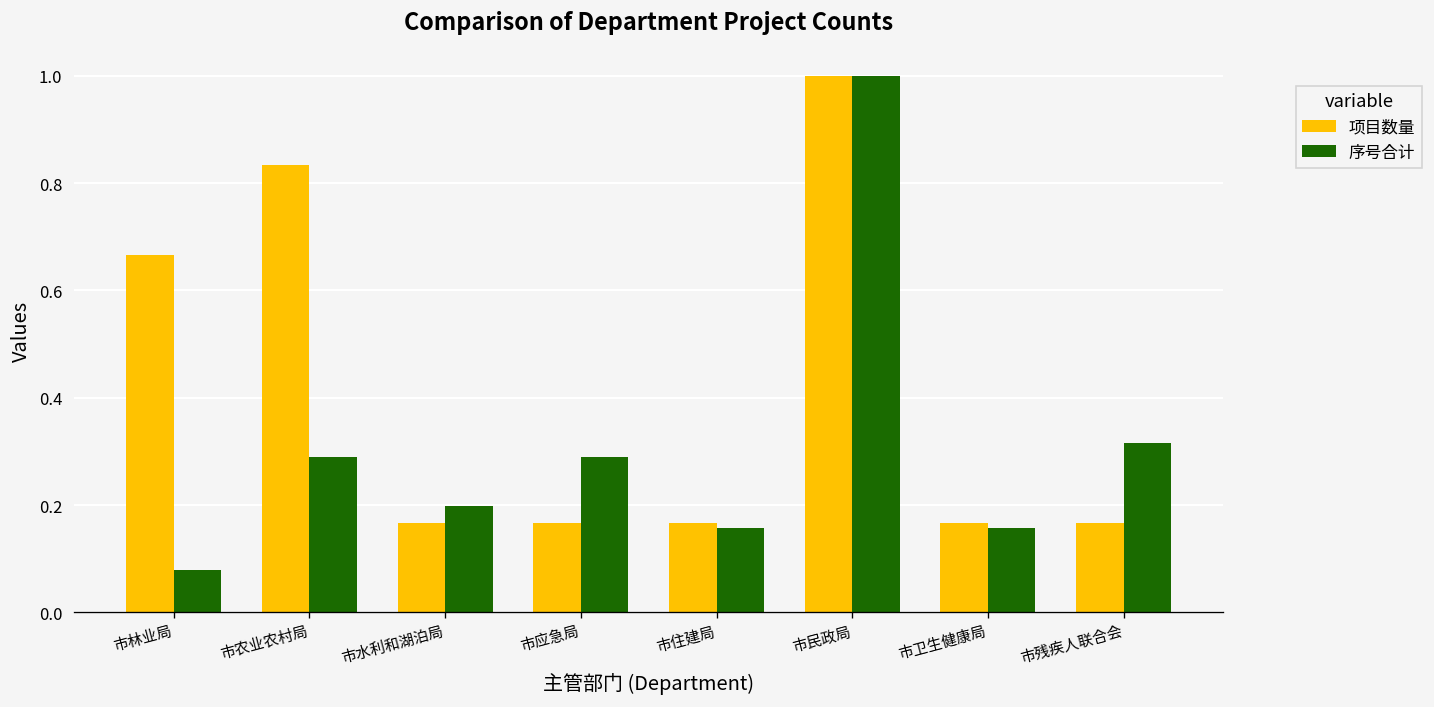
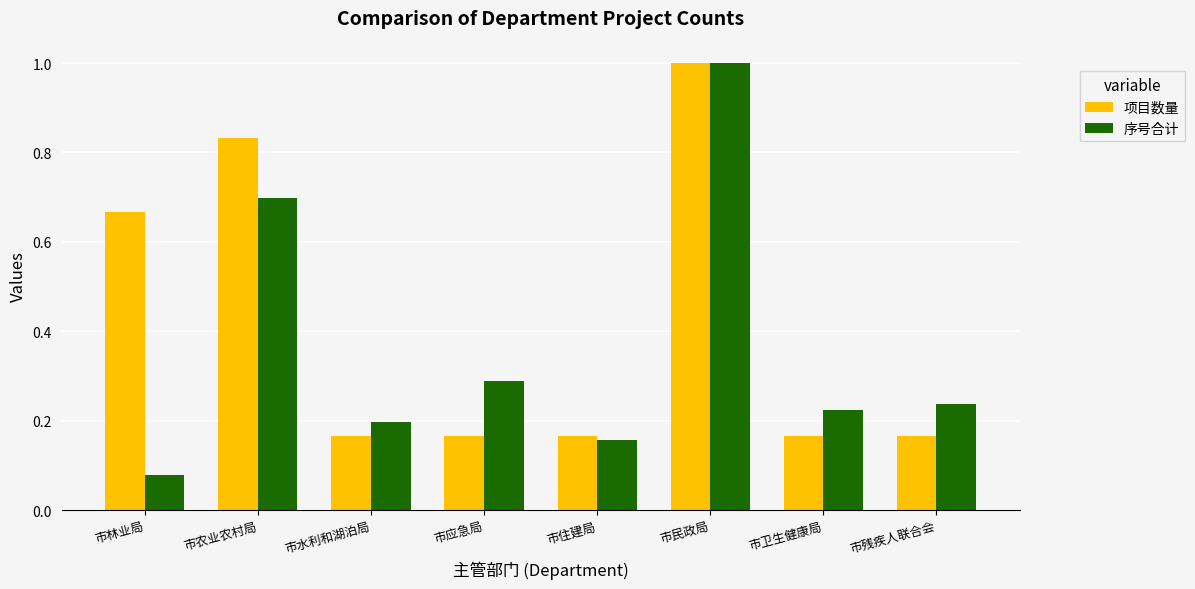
序号合计, 市农业农村局: 0.29 -> 0.70
序号合计, 市卫生健康局: 0.16 -> 0.22
序号合计, 市残疾人联合会: 0.32 -> 0.24
